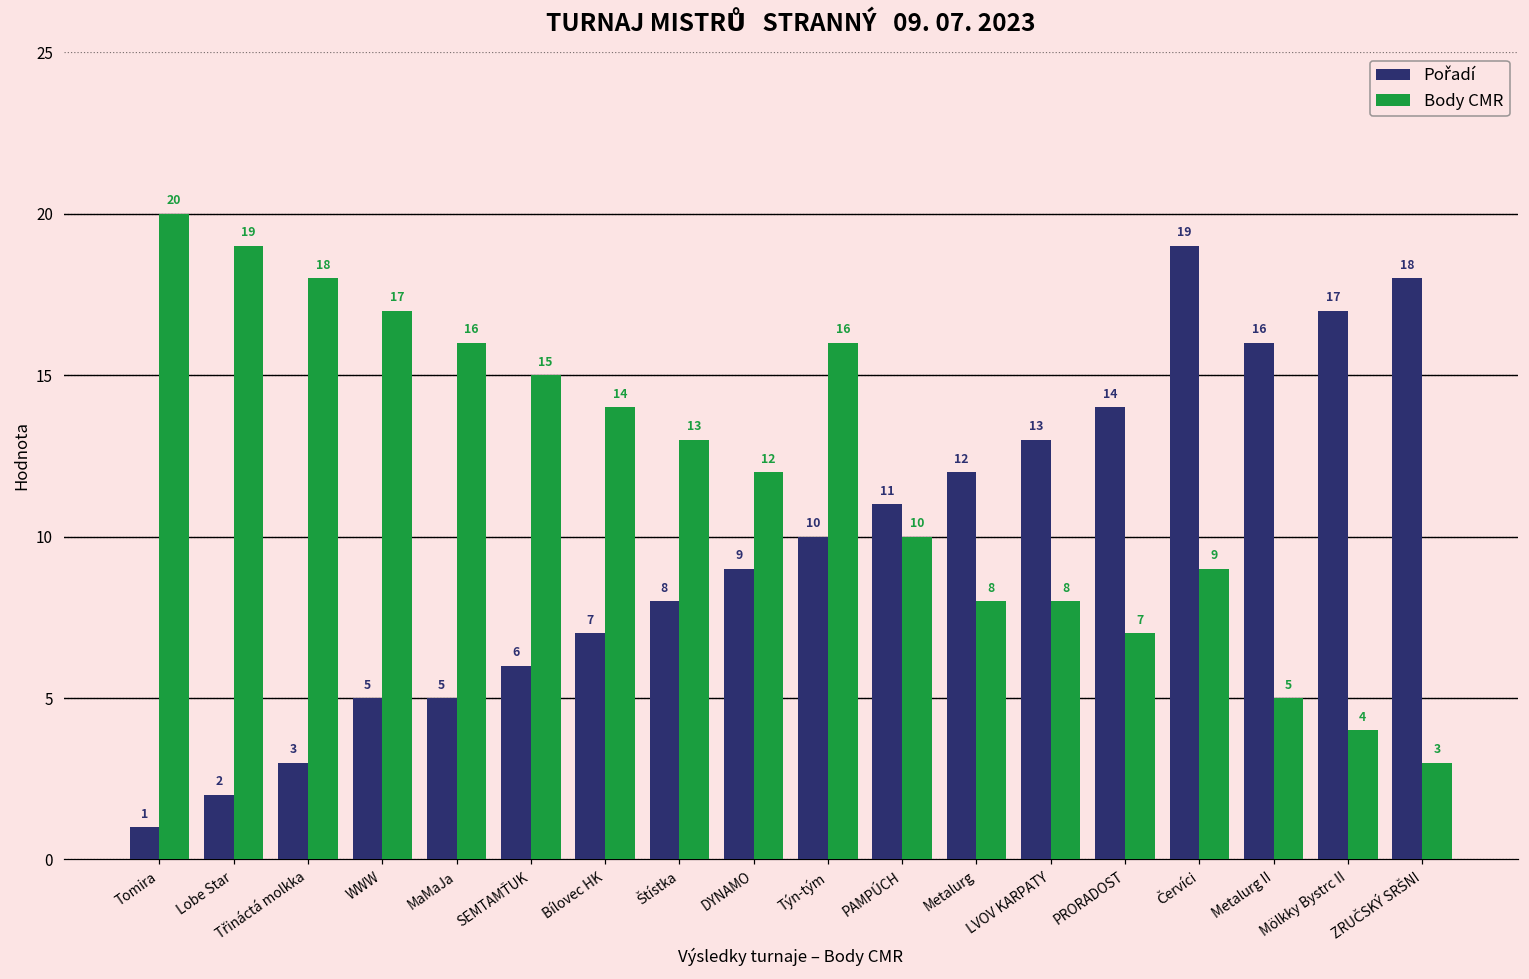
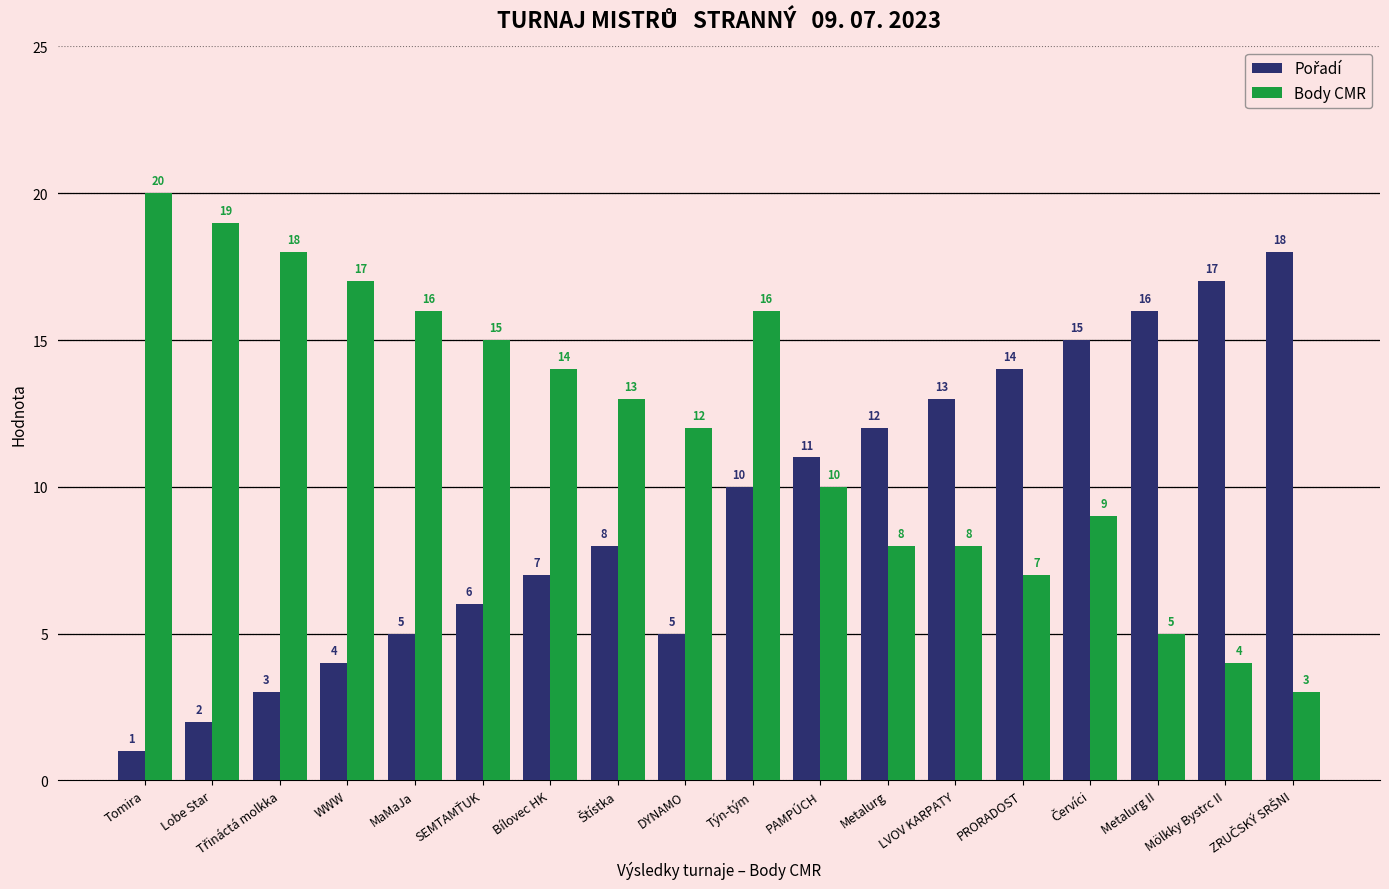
Pořadí, WWW: 5 -> 4
Pořadí, DYNAMO: 9 -> 5
Pořadí, Červíci: 19 -> 15
